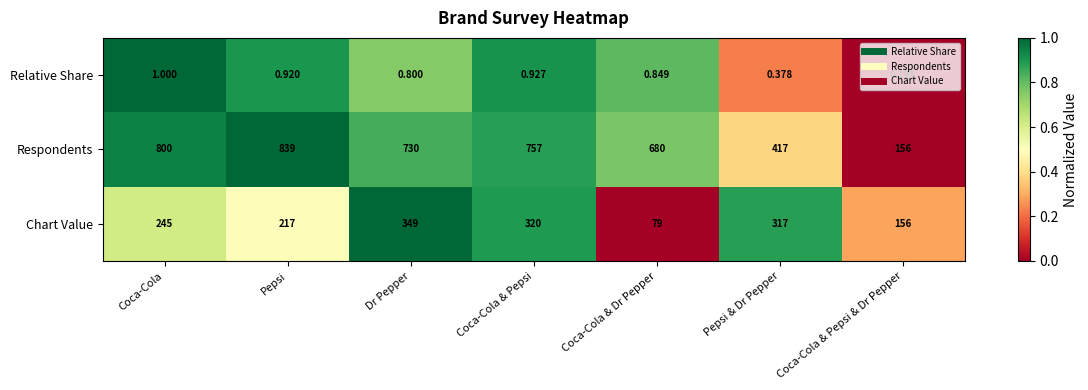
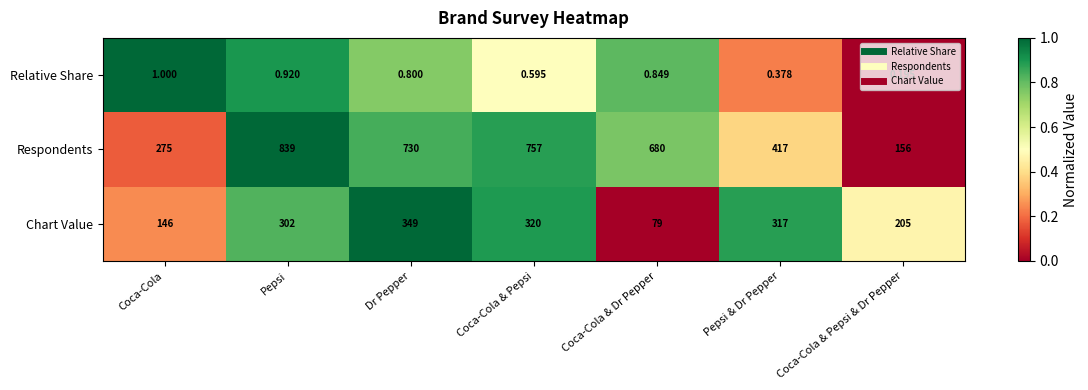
Relative Share, Coca-Cola & Pepsi: 0.927 -> 0.595
Respondents, Coca-Cola: 800 -> 275
Chart Value, Coca-Cola: 245 -> 146
Chart Value, Pepsi: 217 -> 302
Chart Value, Coca-Cola & Pepsi & Dr Pepper: 156 -> 205
